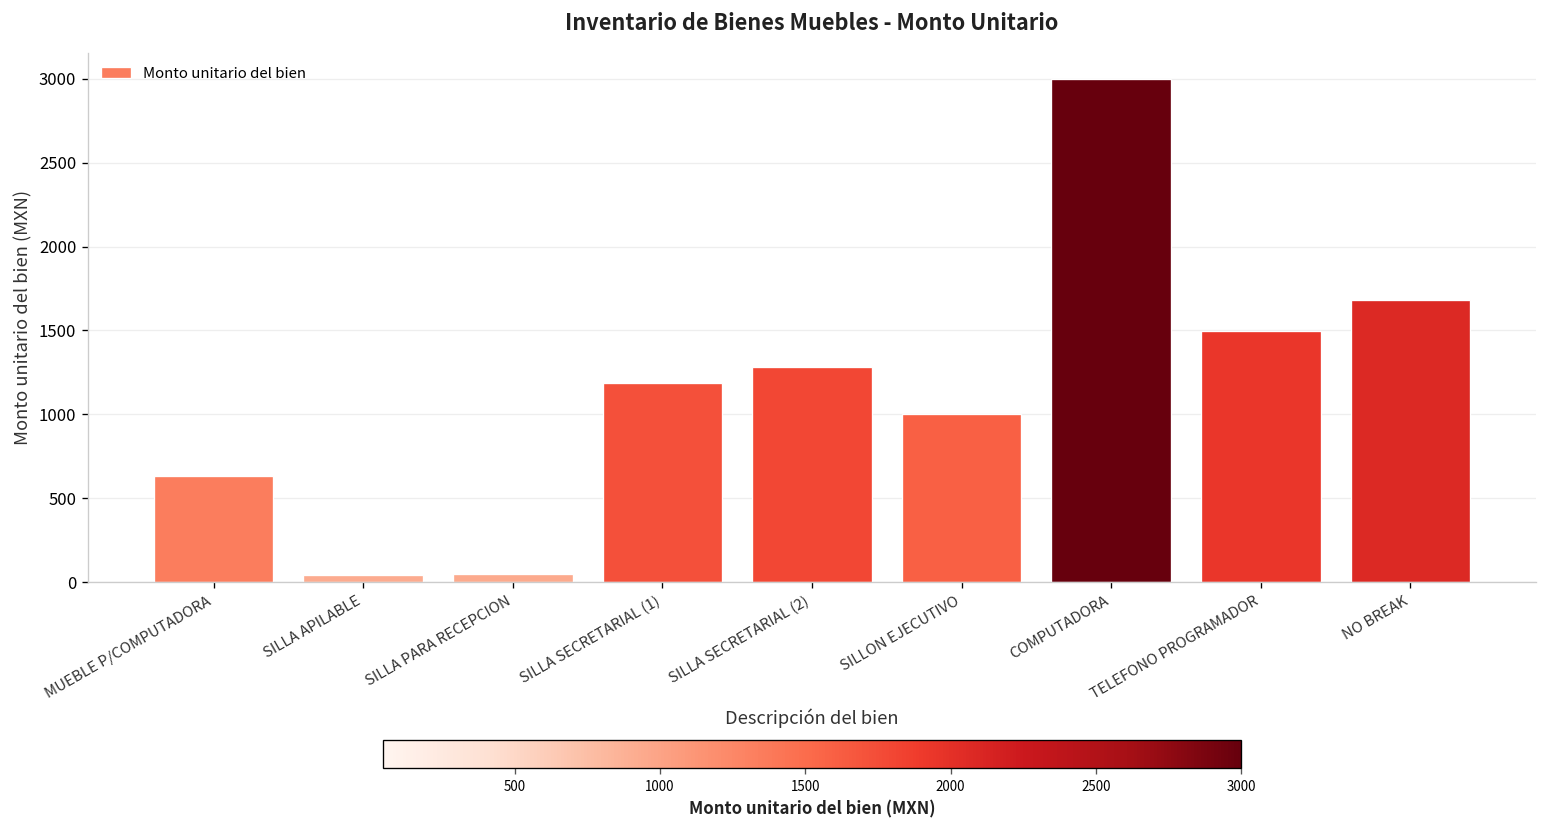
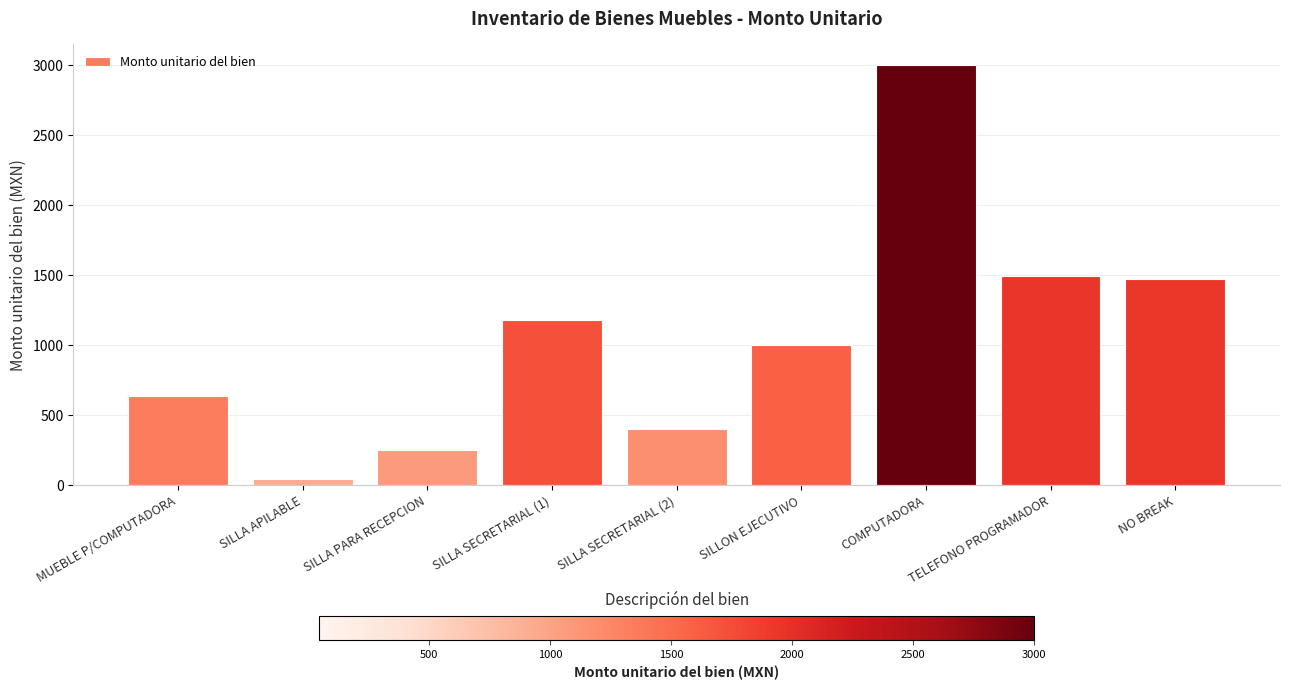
SILLA PARA RECEPCION: 50 -> 250
SILLA SECRETARIAL (2): 1280 -> 400
NO BREAK: 1680 -> 1480
